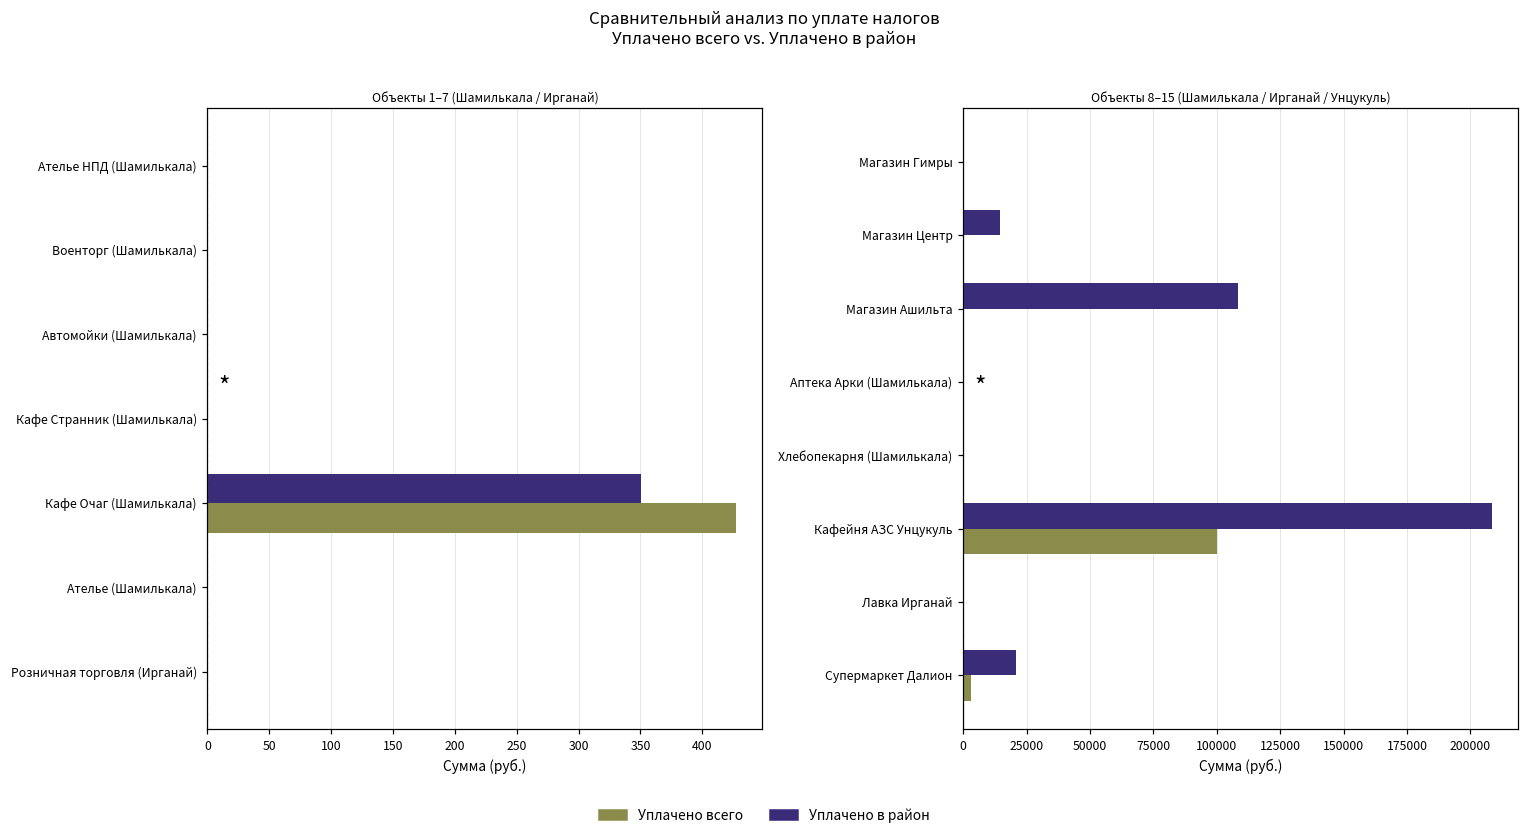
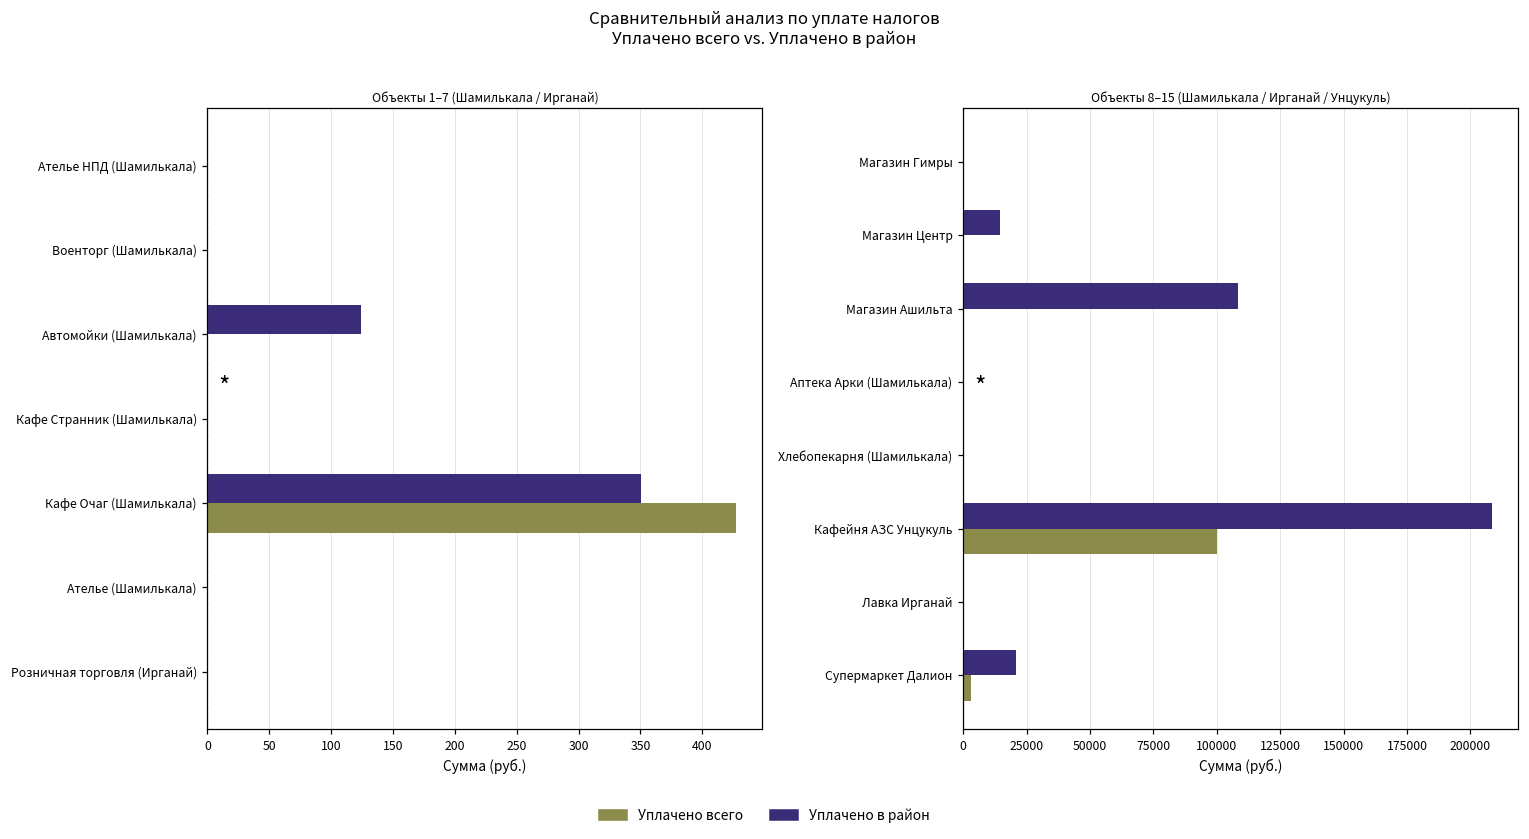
Объекты 1–7 (Шамилькала / Ирганай), Уплачено в район, Автомойки (Шамилькала): 0 -> 124
